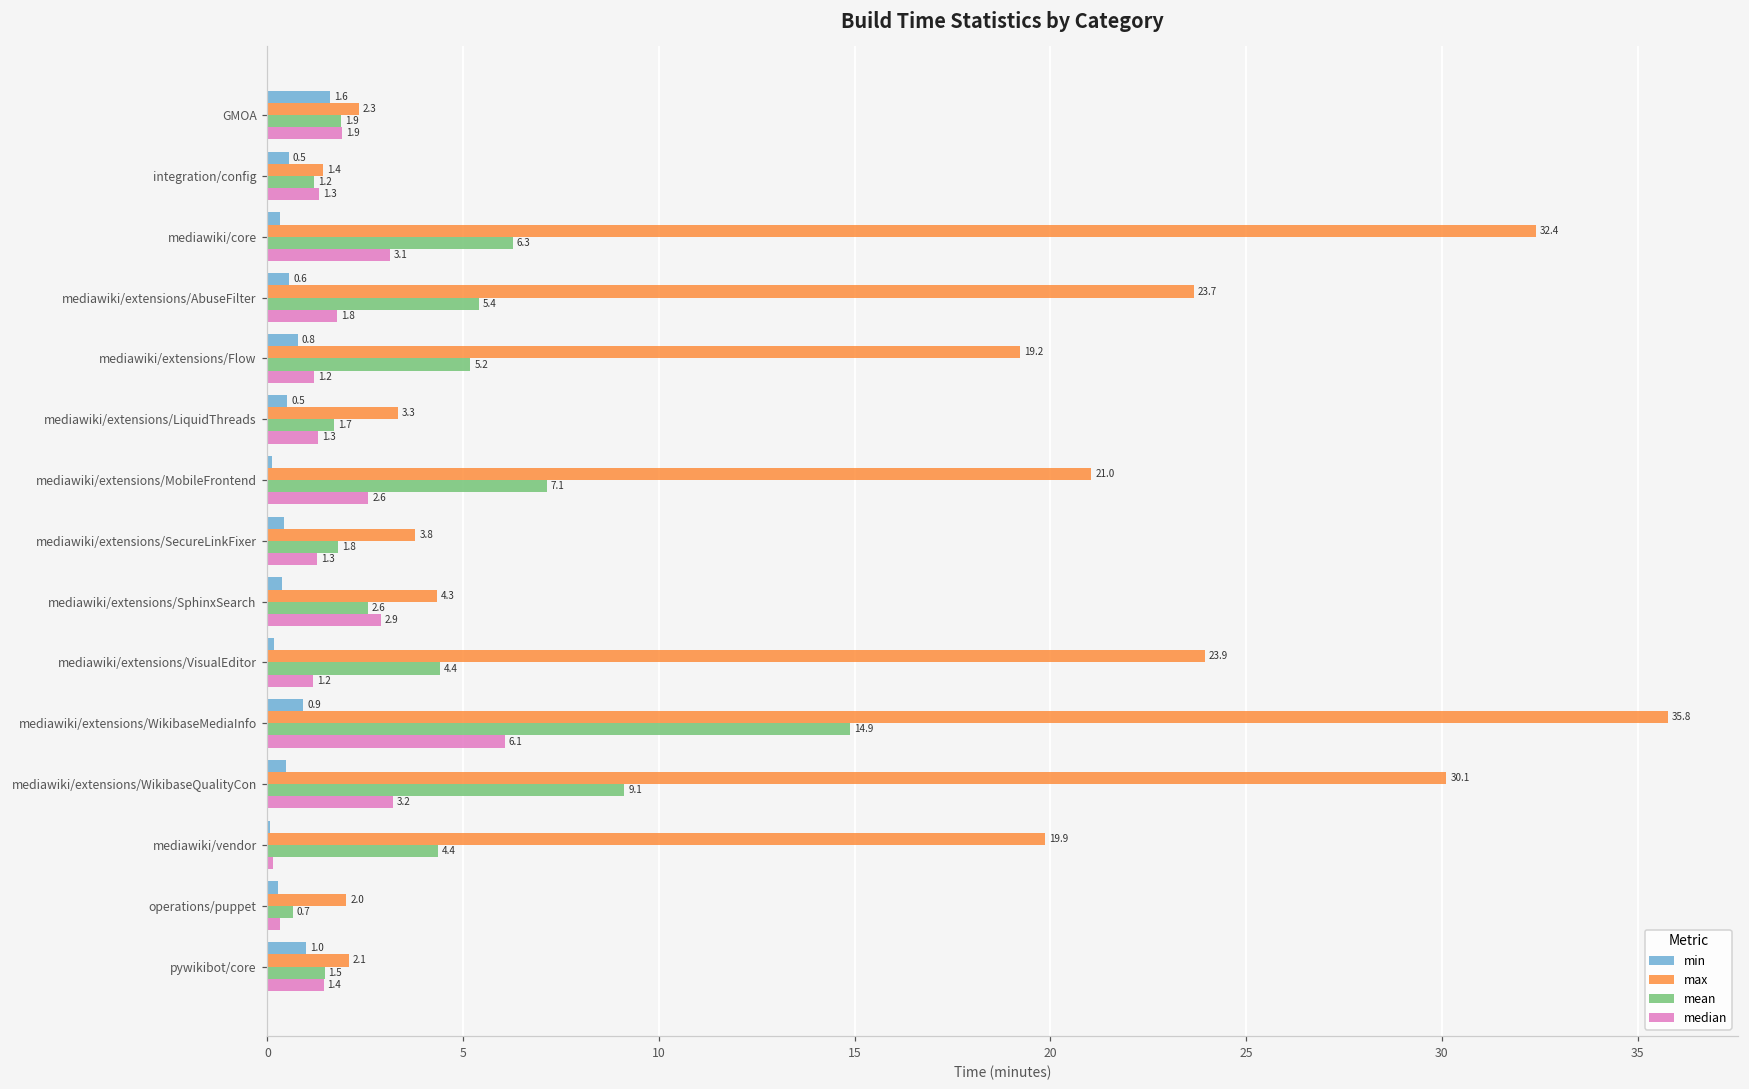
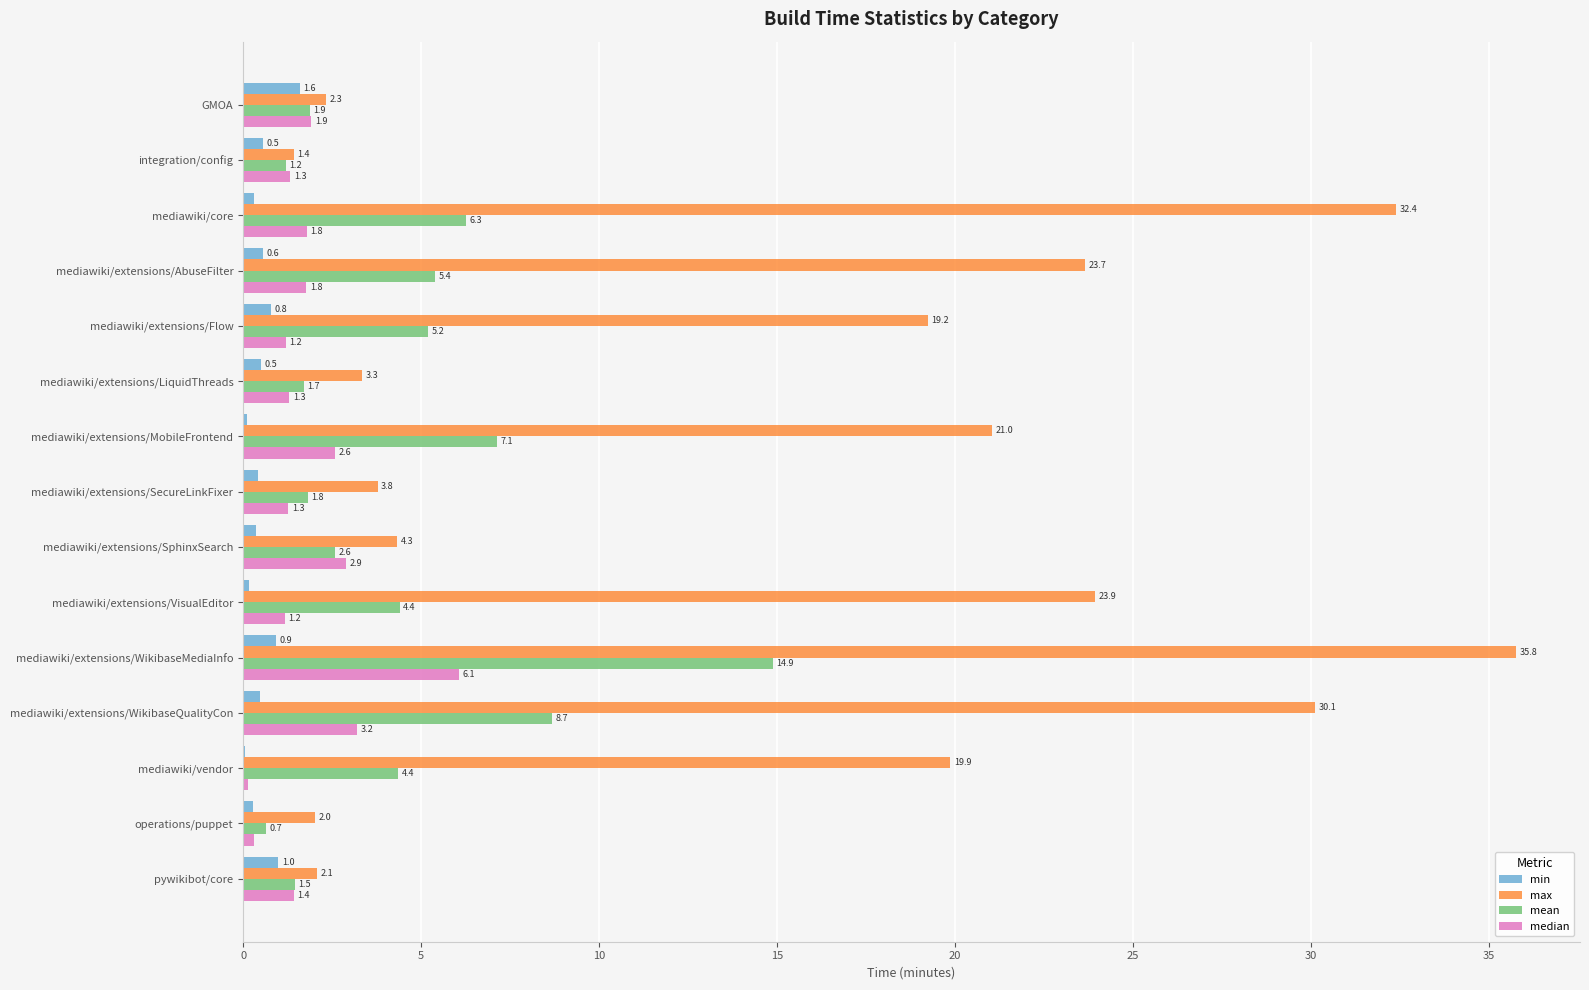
median, mediawiki/core: 3.1 -> 1.8
mean, mediawiki/extensions/WikibaseQualityCon: 9.1 -> 8.7
